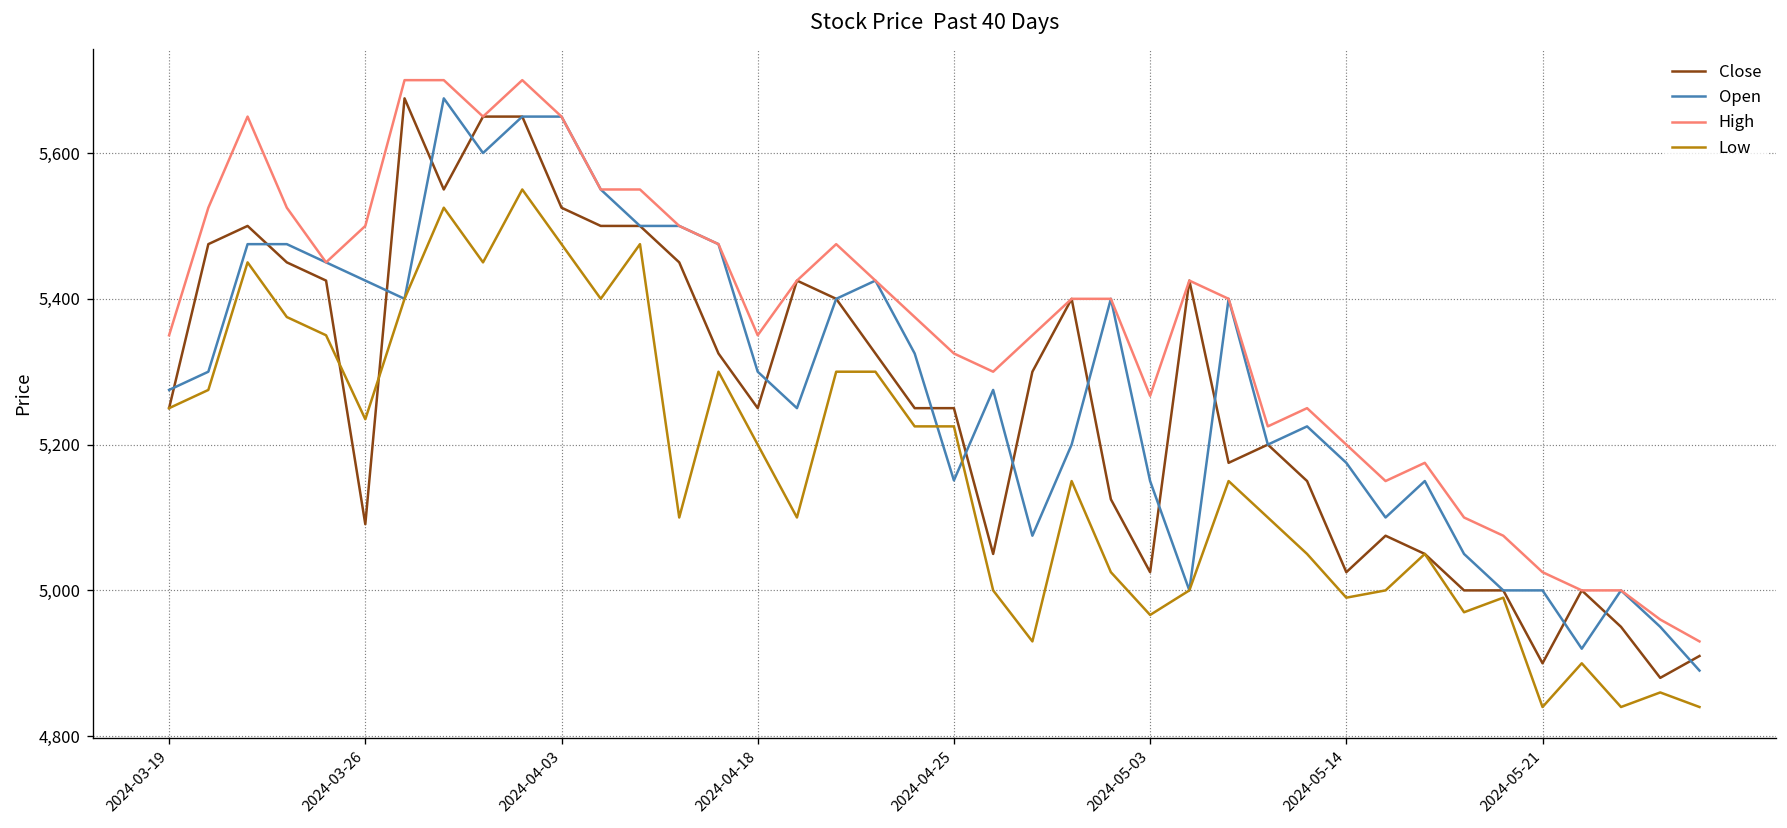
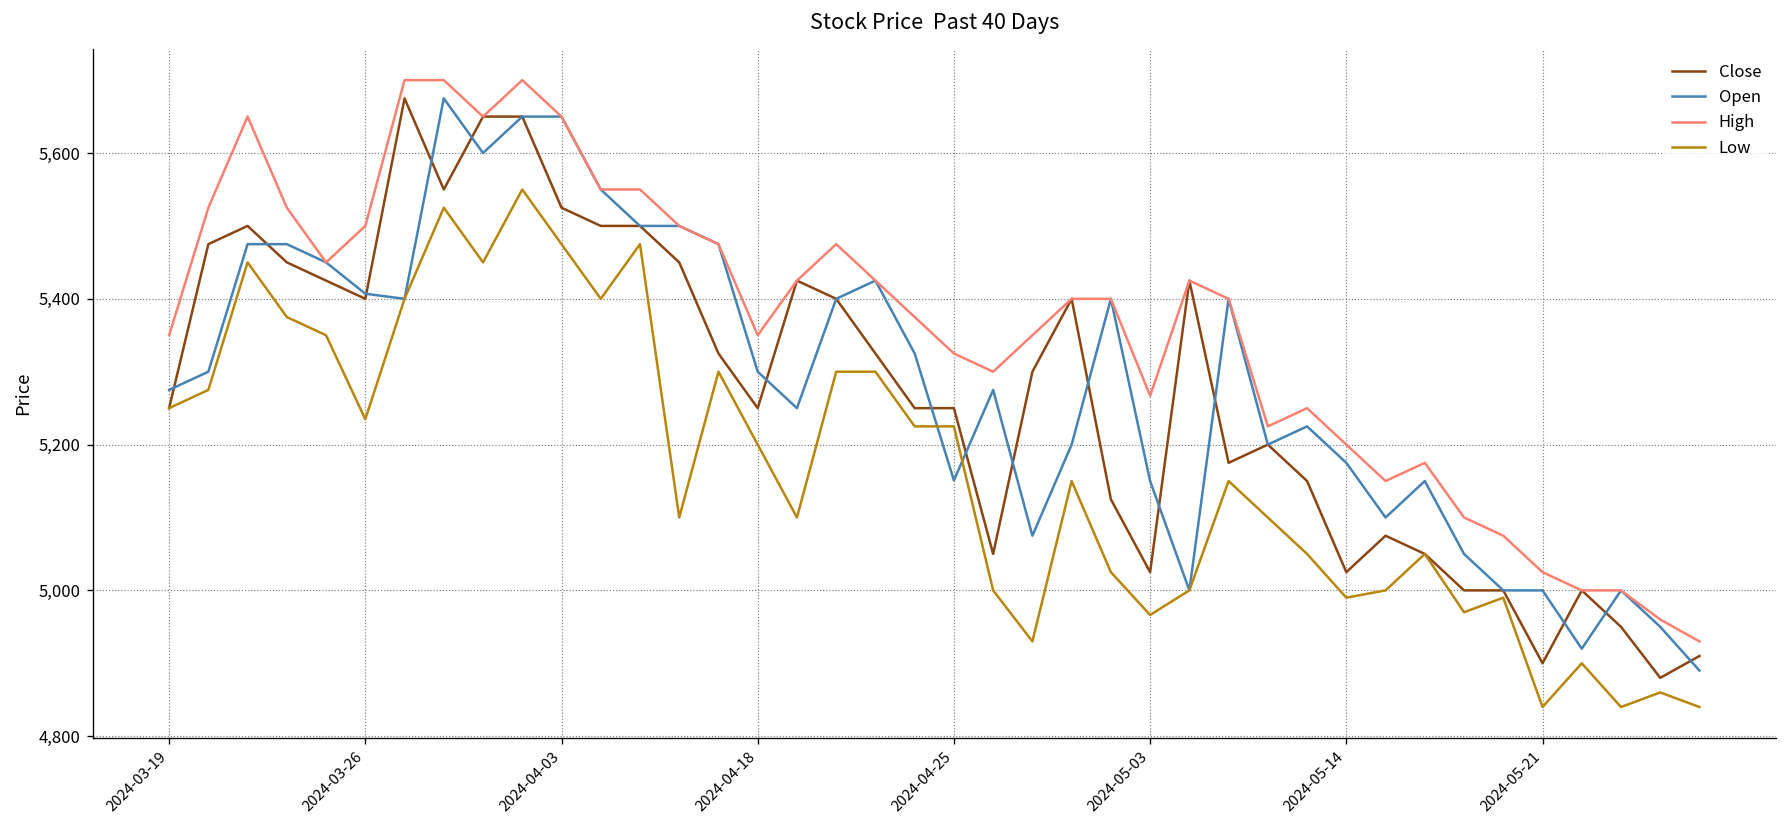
Close, 2024-03-26: 5,090 -> 5,400
Open, 2024-03-26: 5,430 -> 5,410
